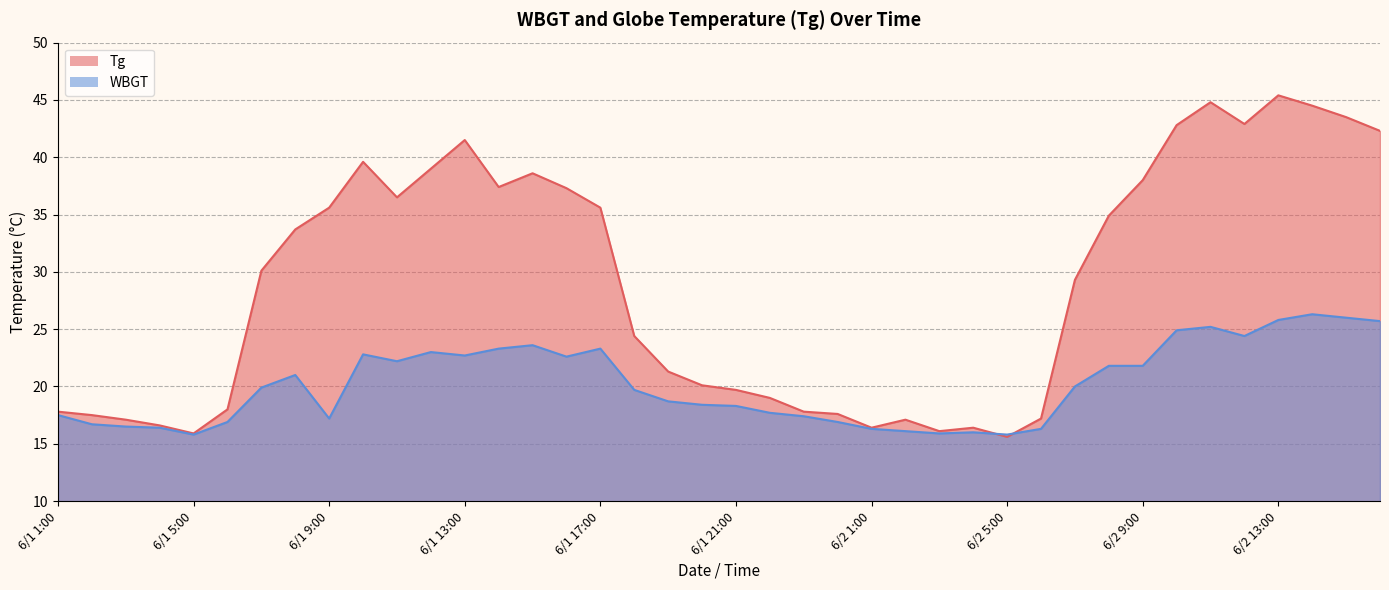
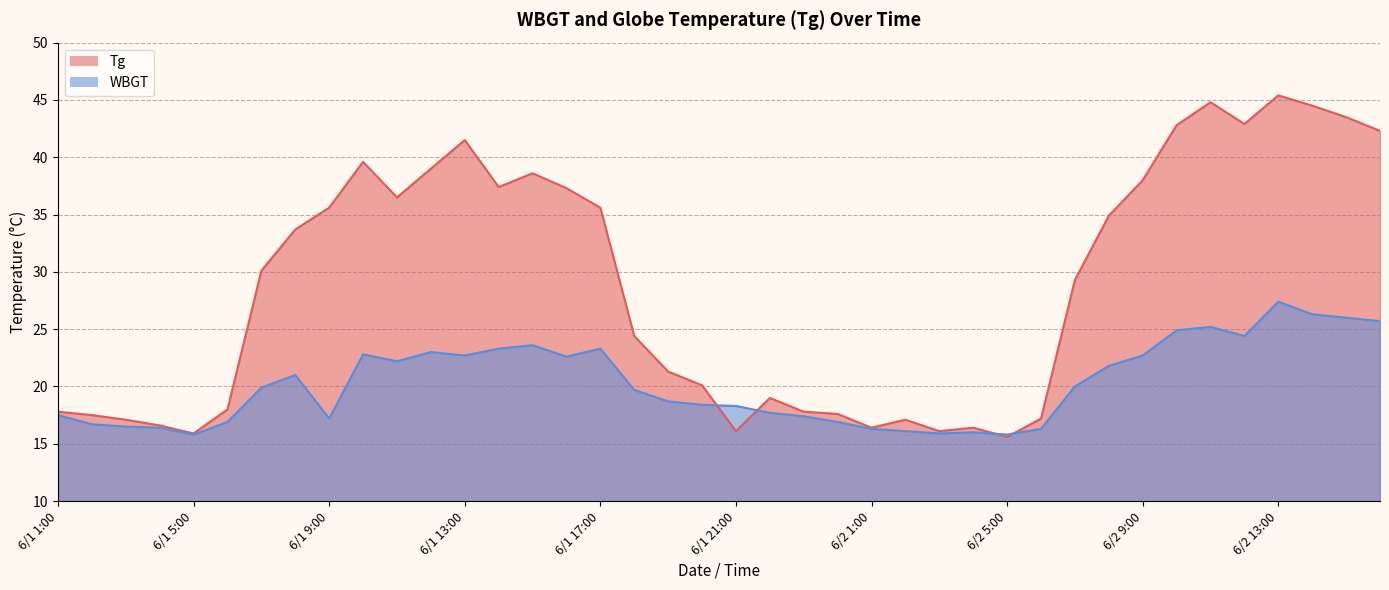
Tg, 6/1 21:00: 19.7 -> 16.1
WBGT, 6/2 9:00: 21.8 -> 22.7
WBGT, 6/2 13:00: 25.8 -> 27.4
